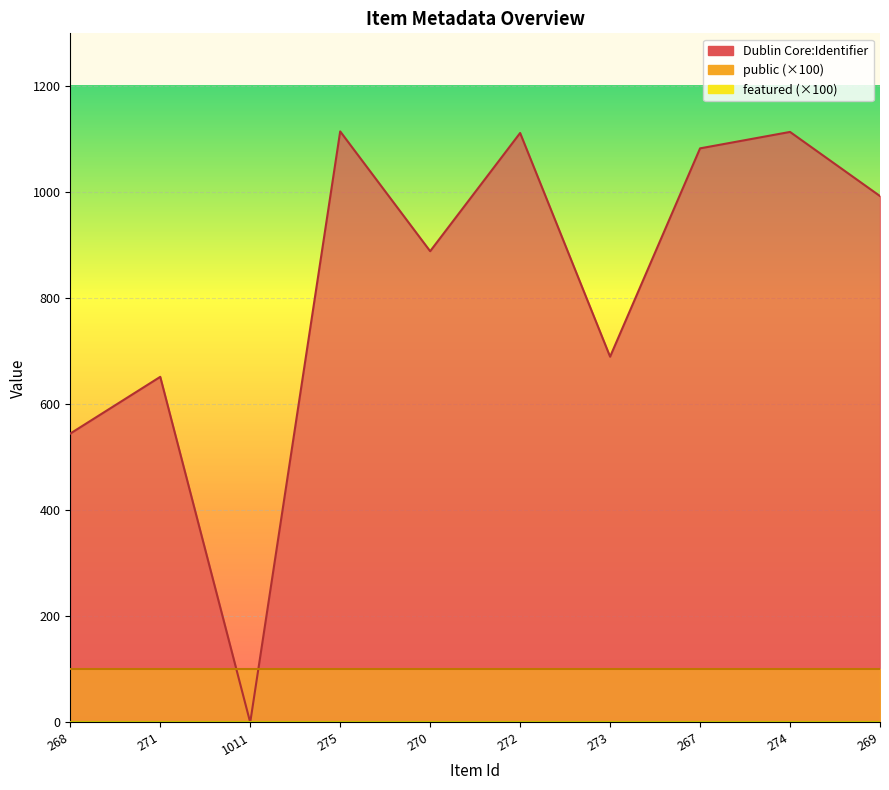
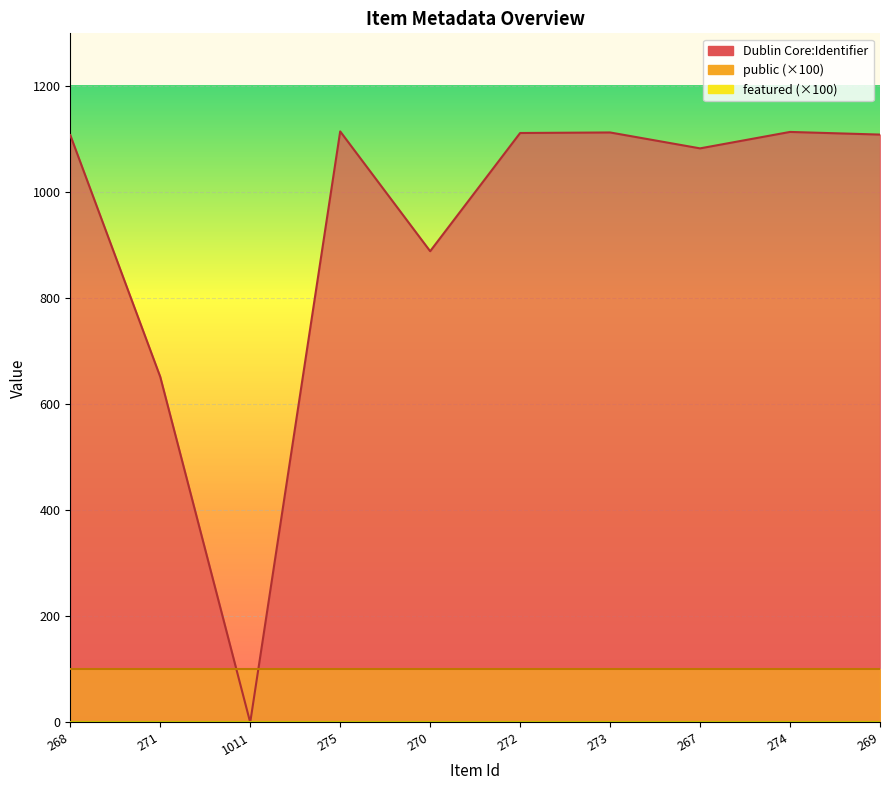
Dublin Core:Identifier, 268: 550 -> 1110
Dublin Core:Identifier, 273: 690 -> 1110
Dublin Core:Identifier, 269: 990 -> 1110
